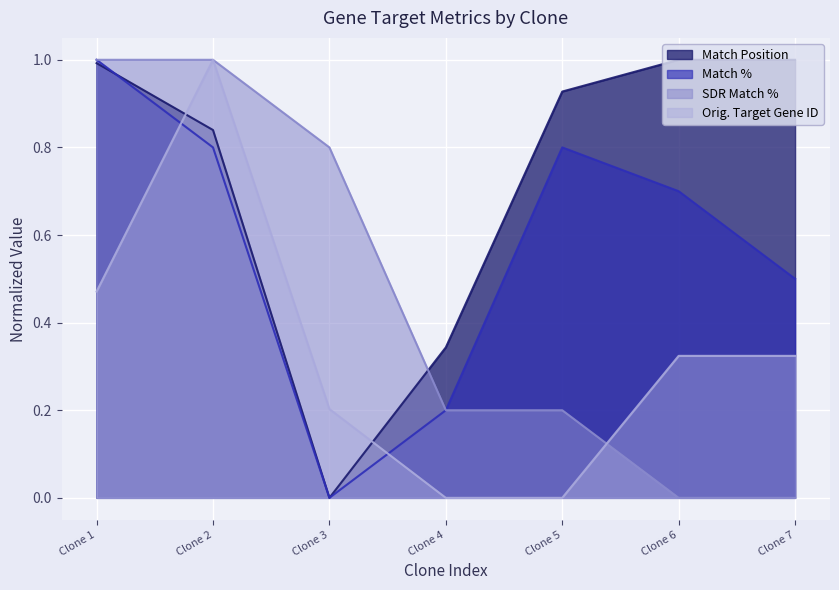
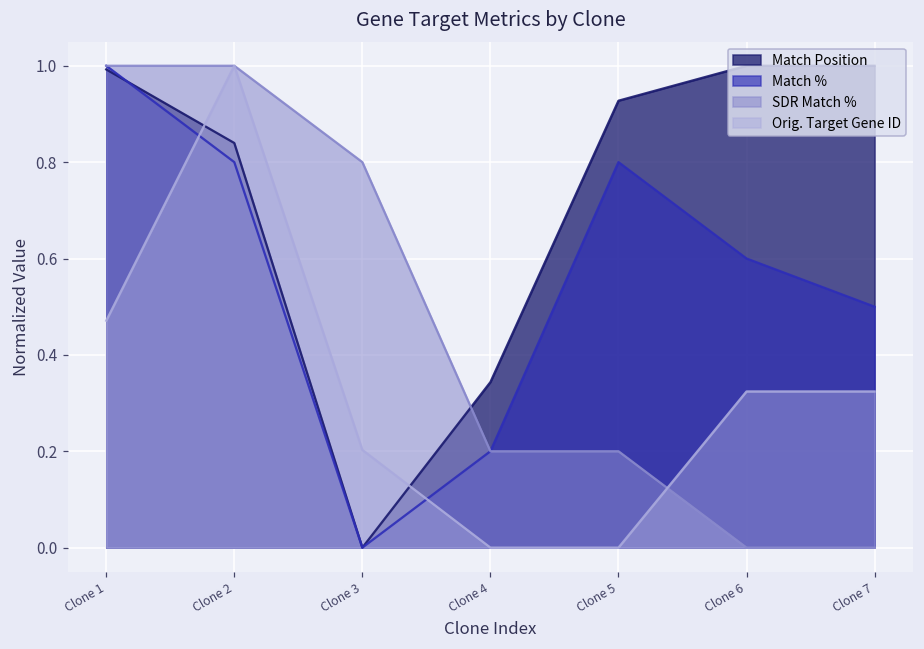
Match %, Clone 6: 0.70 -> 0.60
